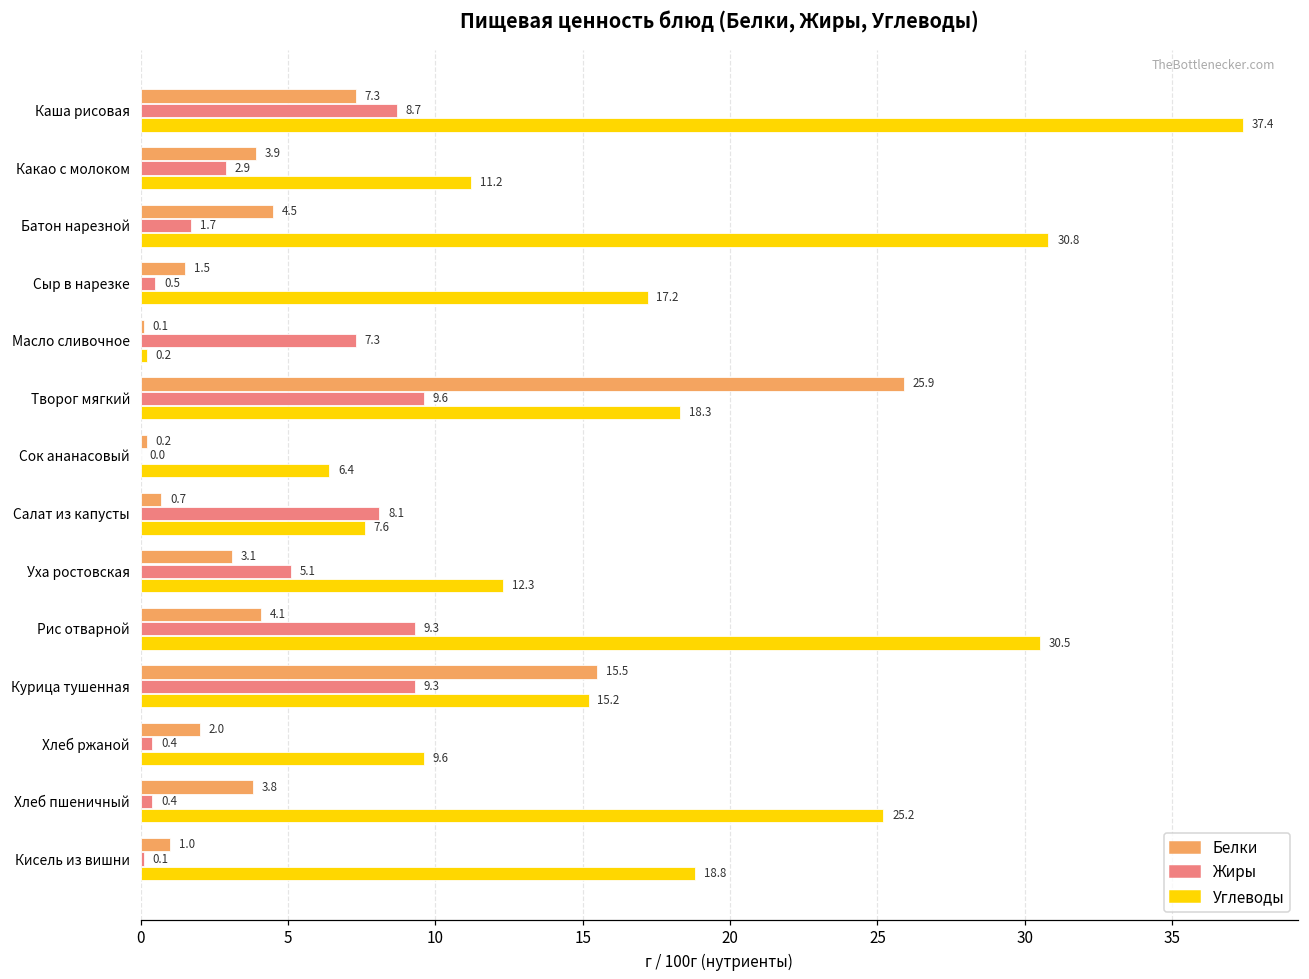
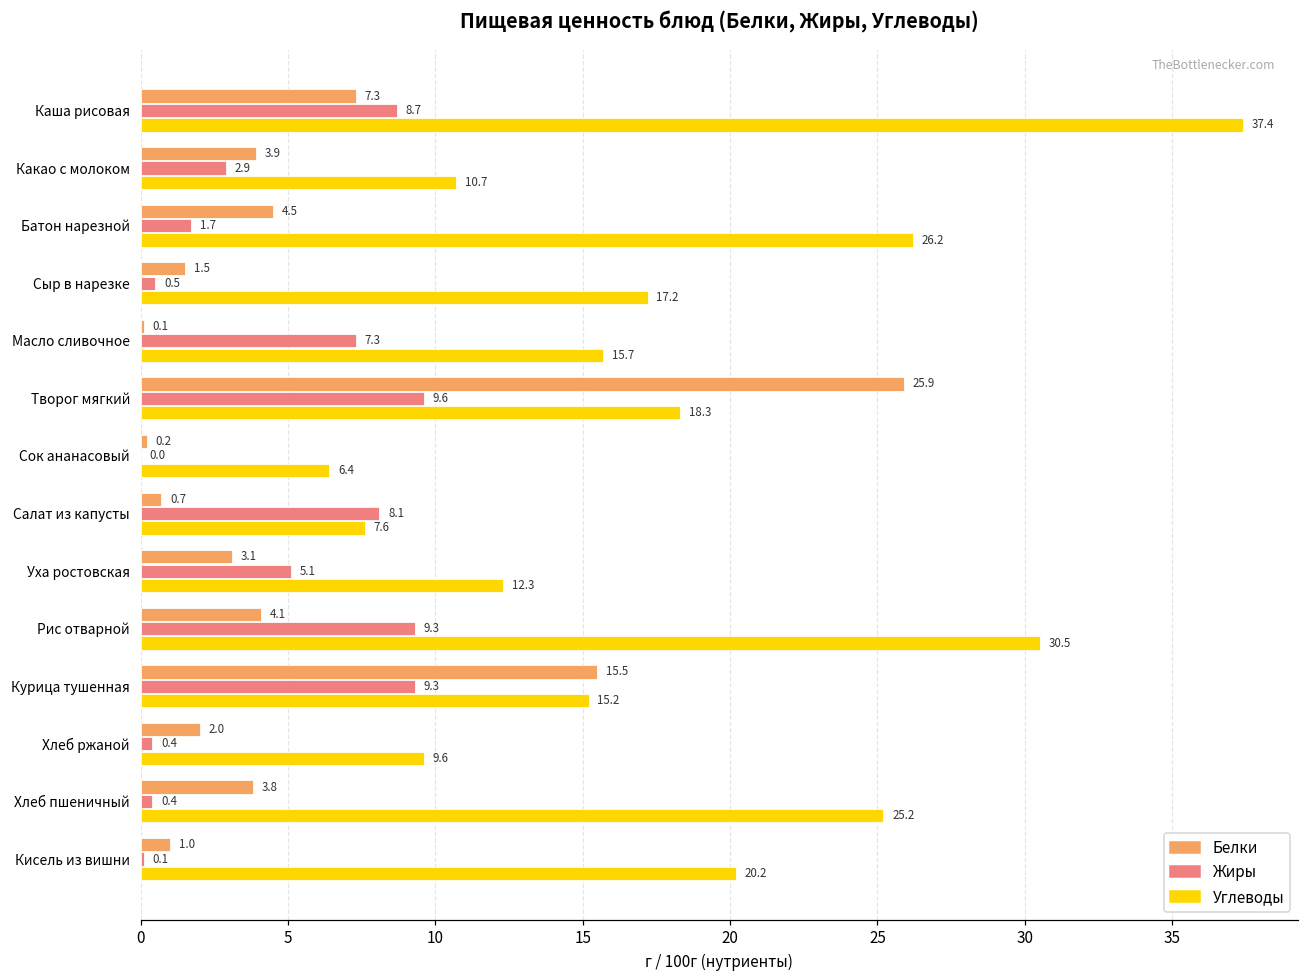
Углеводы, Какао с молоком: 11.2 -> 10.7
Углеводы, Батон нарезной: 30.8 -> 26.2
Углеводы, Масло сливочное: 0.2 -> 15.7
Углеводы, Кисель из вишни: 18.8 -> 20.2
